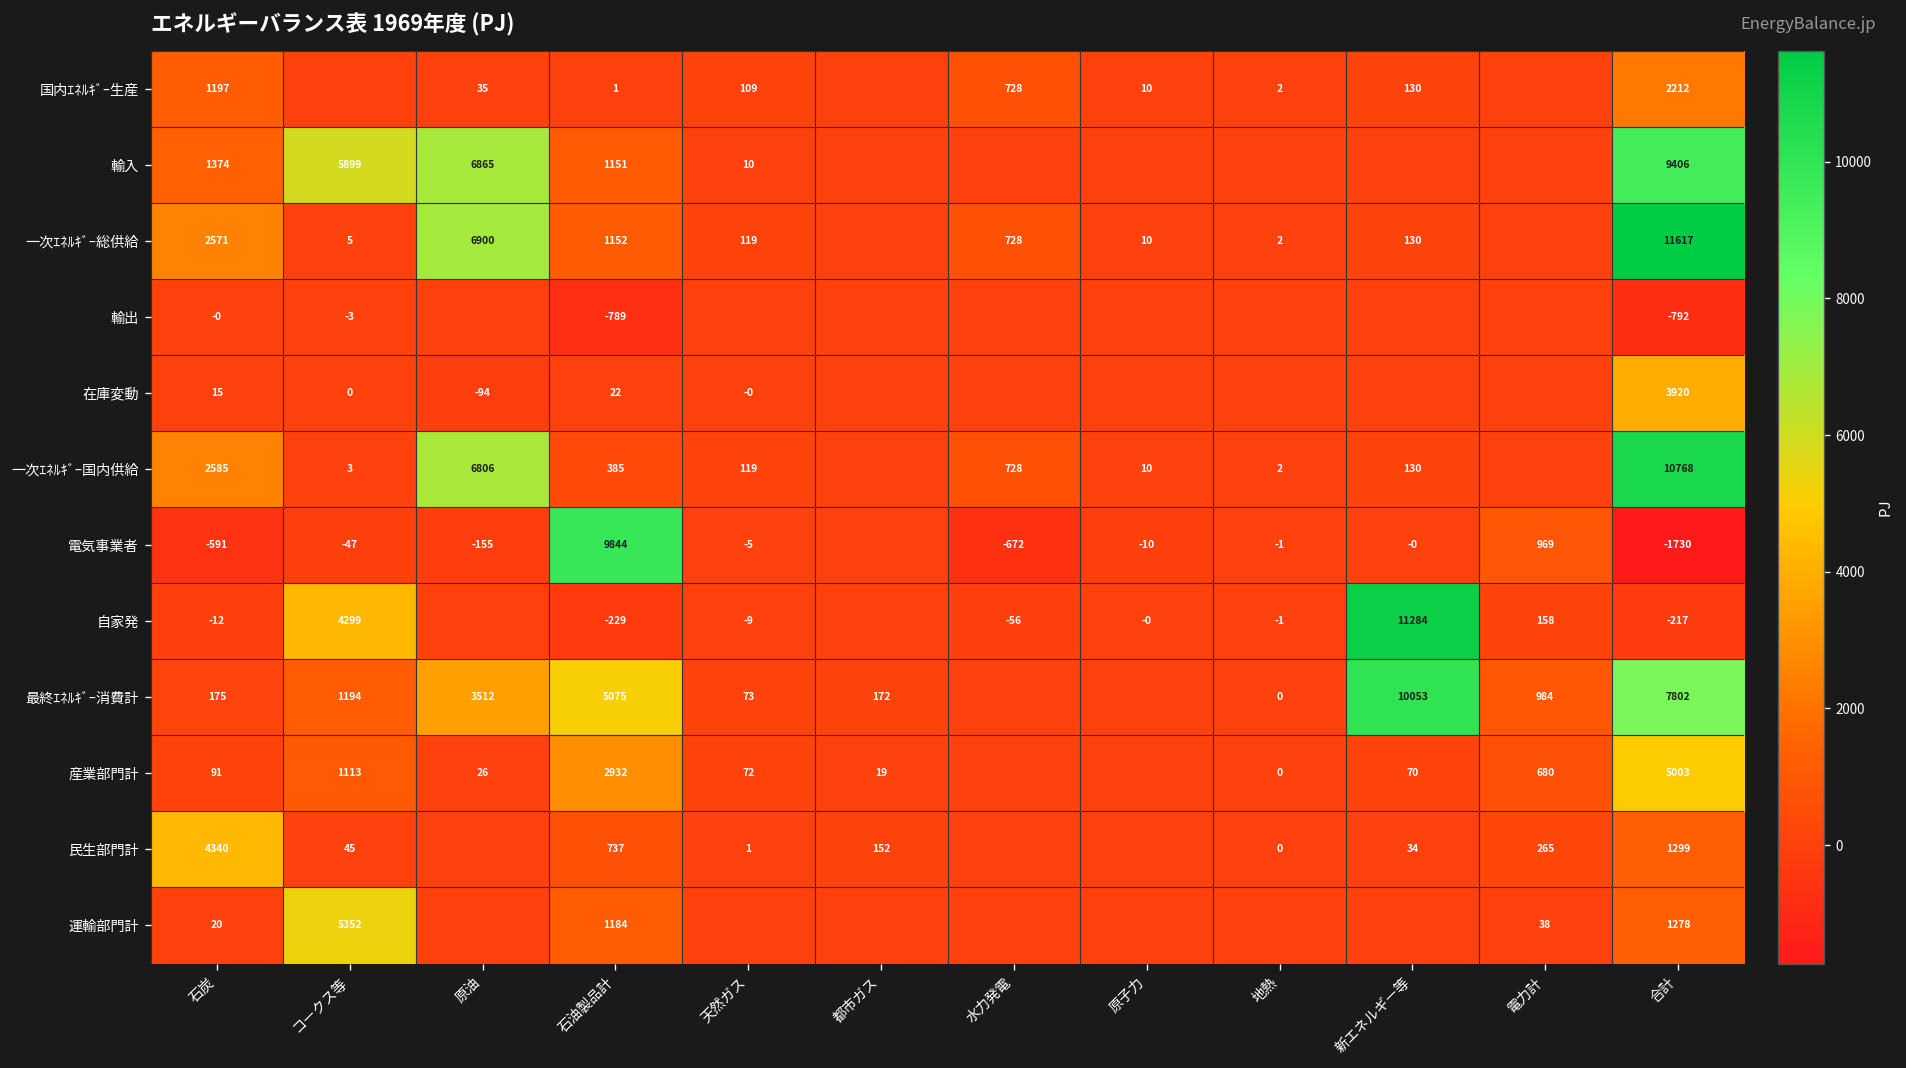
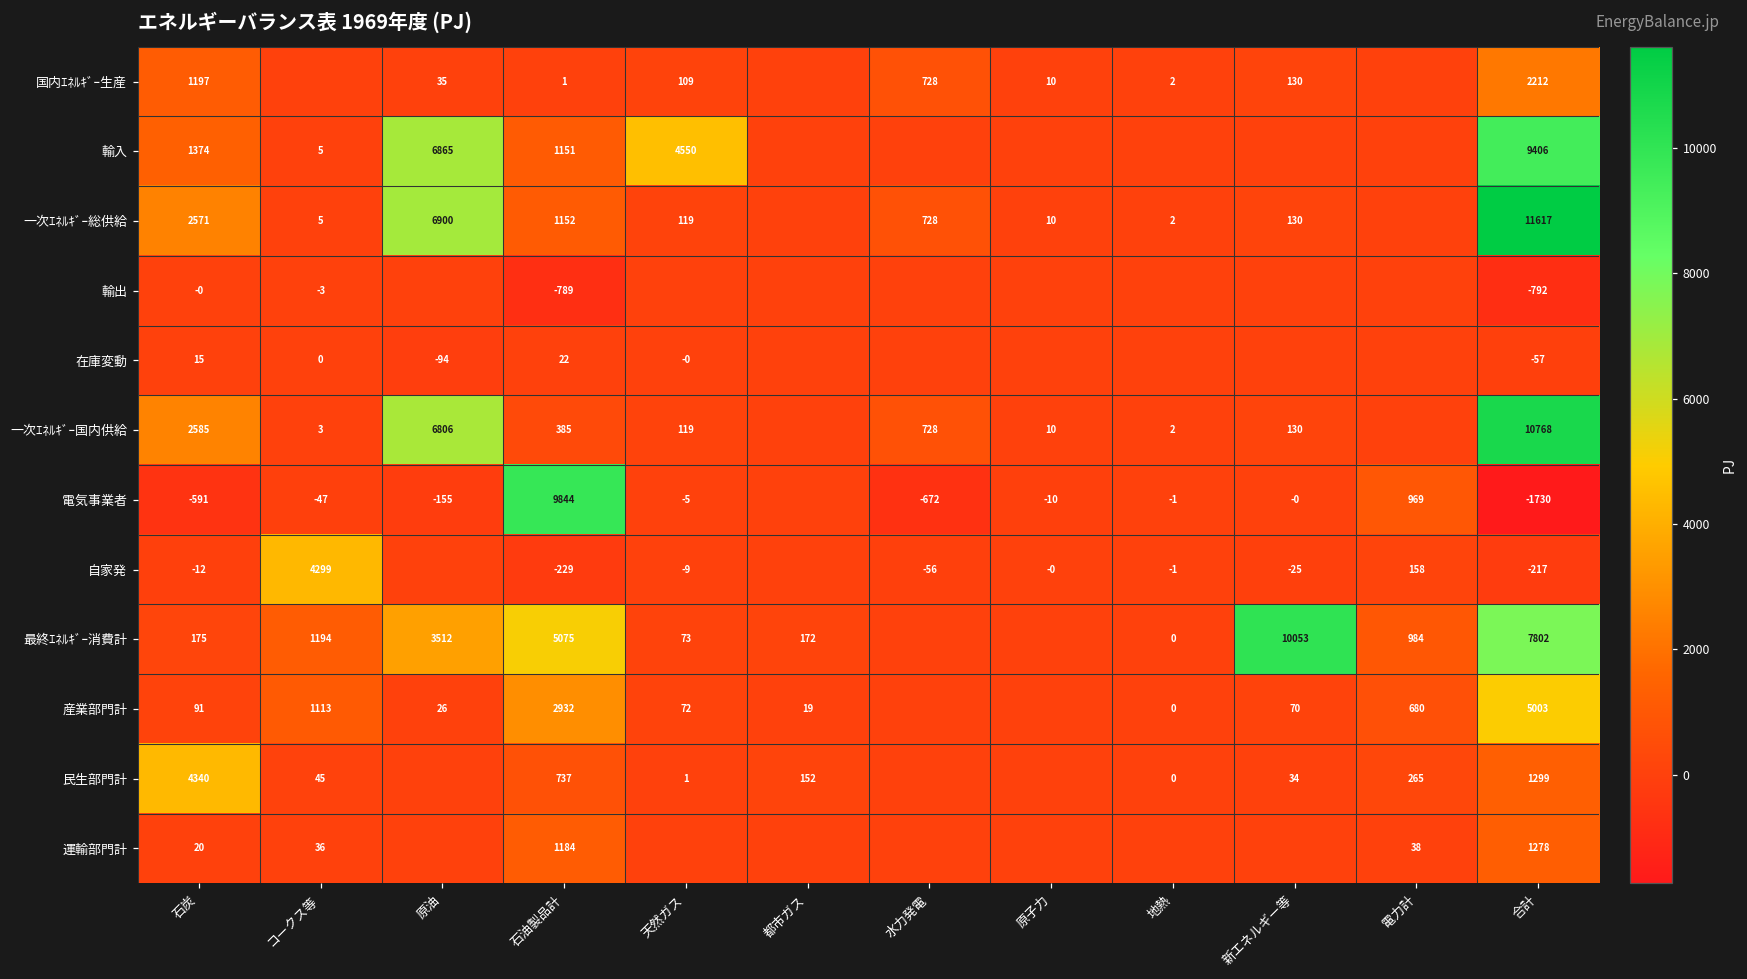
輸入, コークス等: 5899 -> 5
輸入, 天然ガス: 10 -> 4550
在庫変動, 合計: 3920 -> -57
自家発, 新エネルギー等: 11284 -> -25
運輸部門計, コークス等: 5352 -> 36
